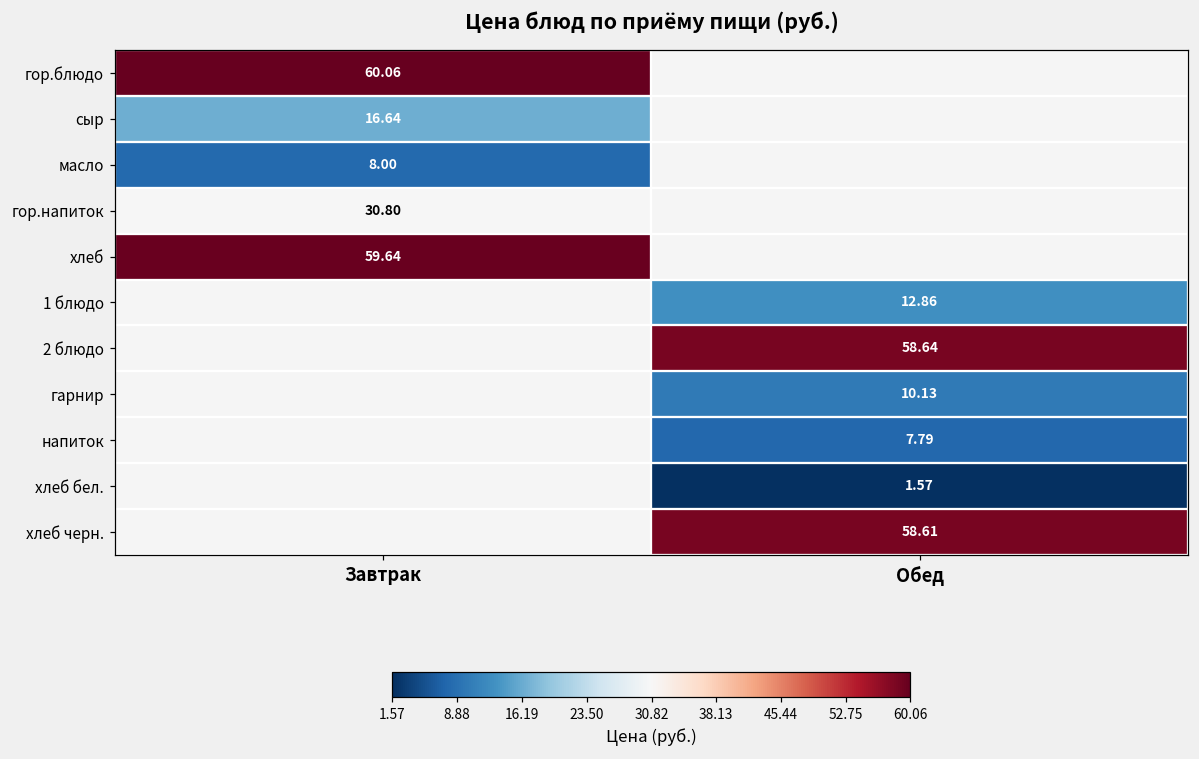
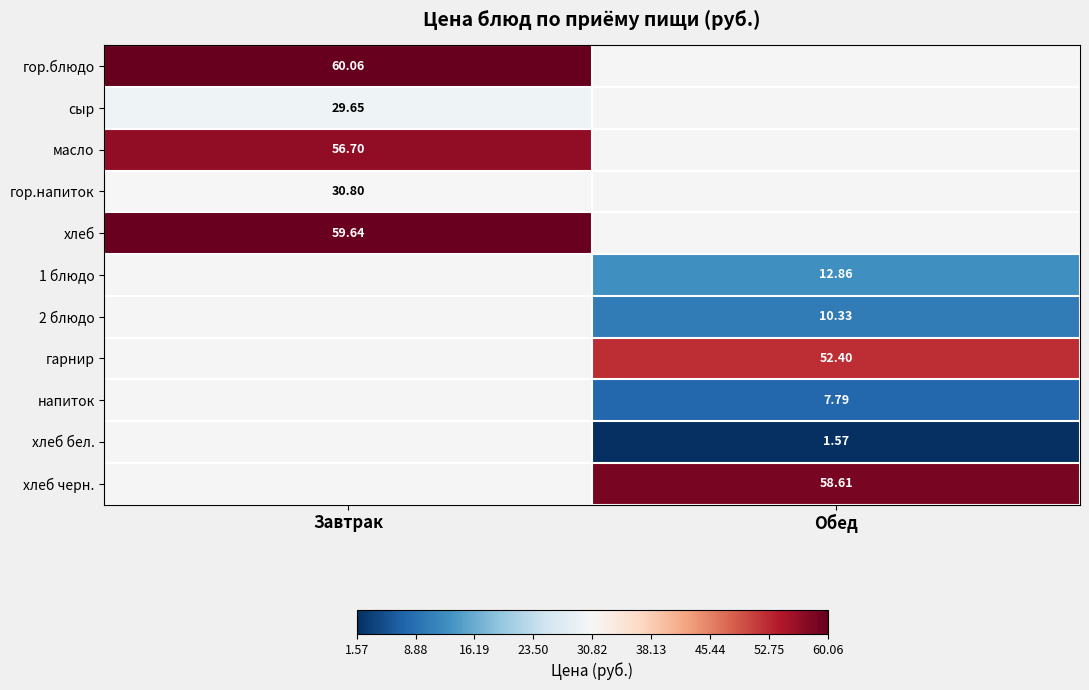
сыр, Завтрак: 16.64 -> 29.65
масло, Завтрак: 8.00 -> 56.70
2 блюдо, Обед: 58.64 -> 10.33
гарнир, Обед: 10.13 -> 52.40
